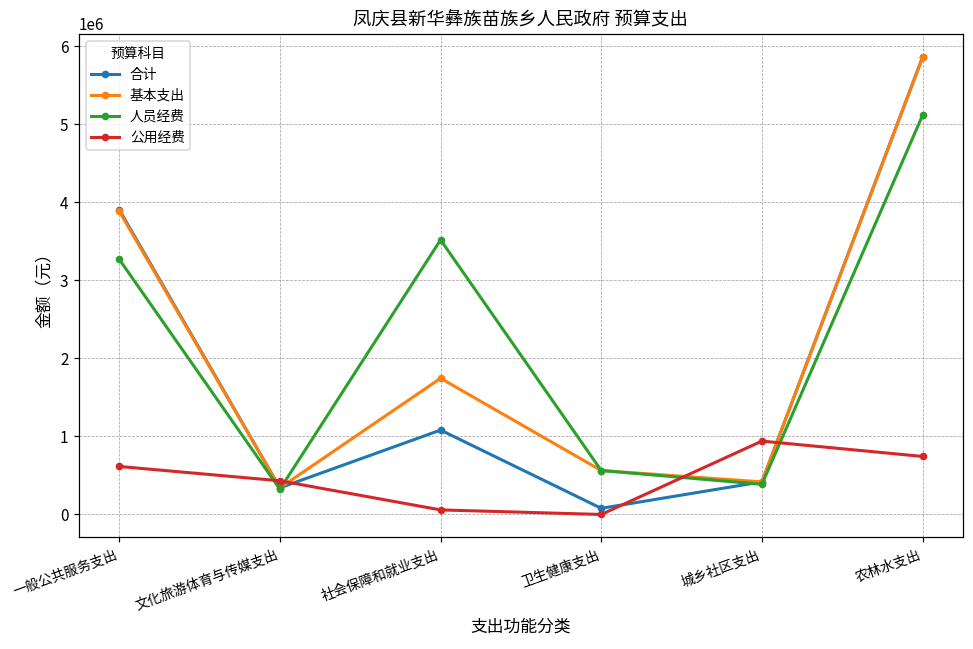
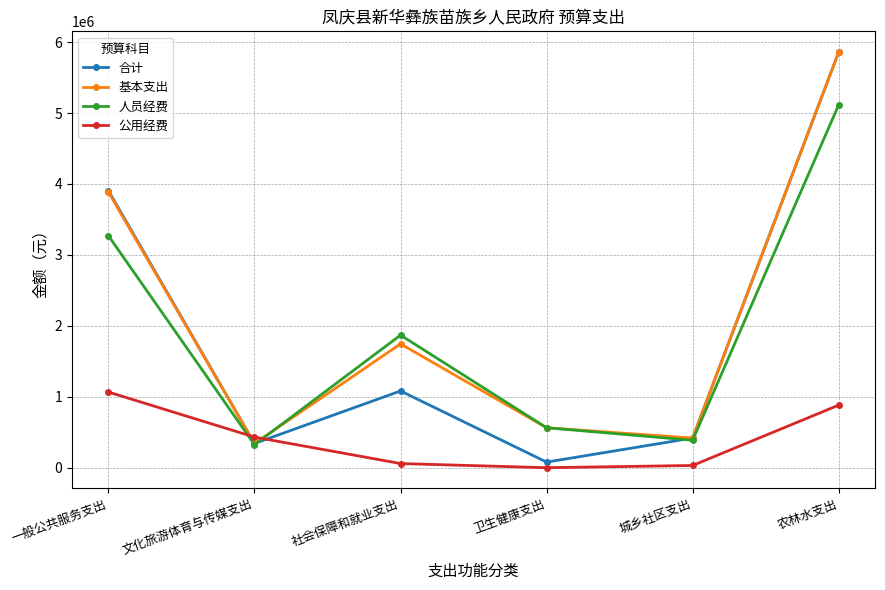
公用经费, 一般公共服务支出: 600000 -> 1100000
人员经费, 社会保障和就业支出: 3500000 -> 1900000
公用经费, 城乡社区支出: 900000 -> 0
公用经费, 农林水支出: 700000 -> 900000
